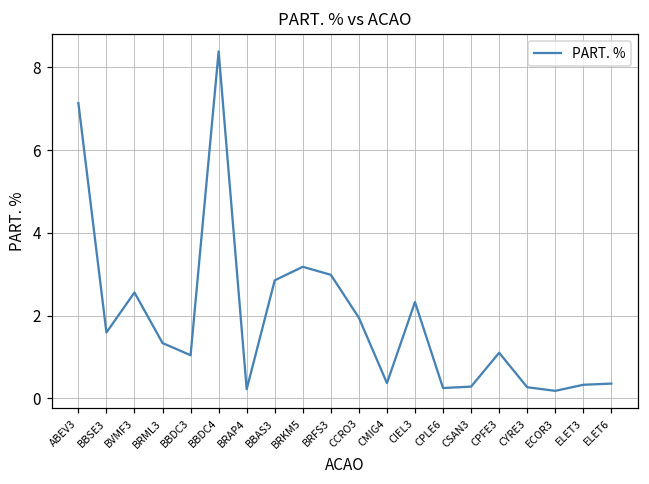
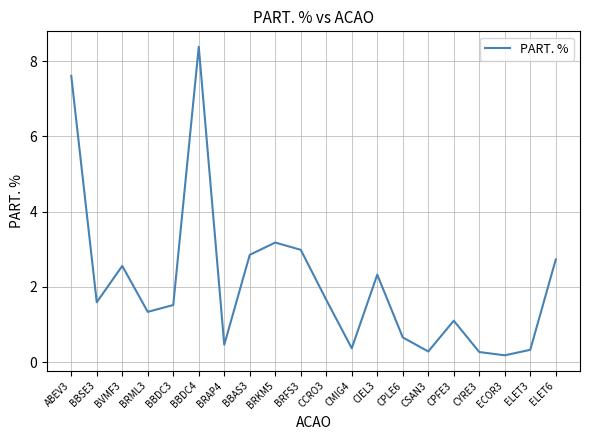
ABEV3: 7.1 -> 7.6
BBDC3: 1.0 -> 1.5
BRAP4: 0.2 -> 0.5
CCRO3: 1.9 -> 1.7
CPLE6: 0.2 -> 0.7
ELET6: 0.4 -> 2.7
